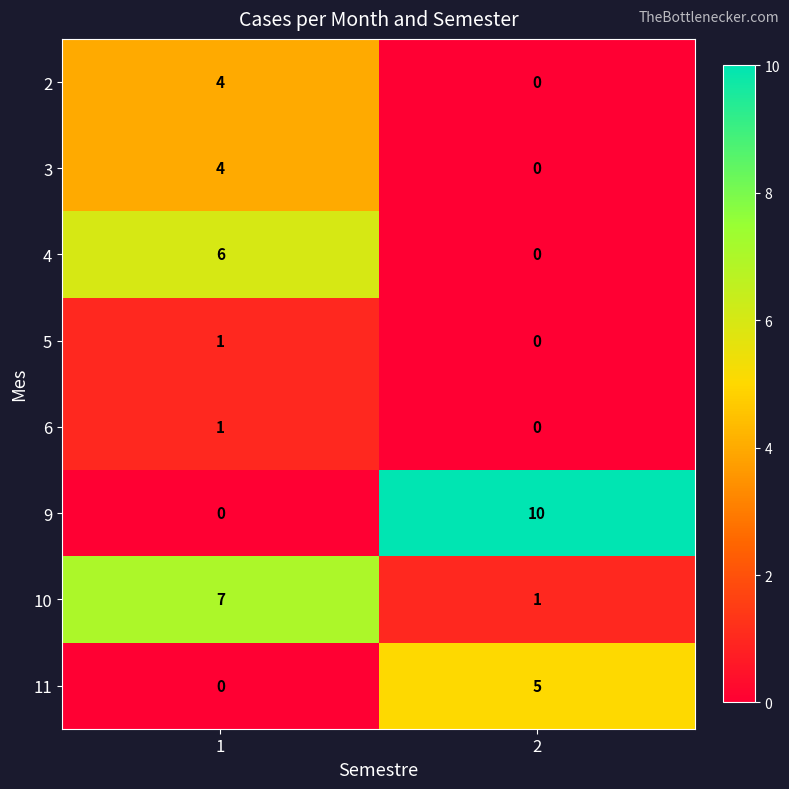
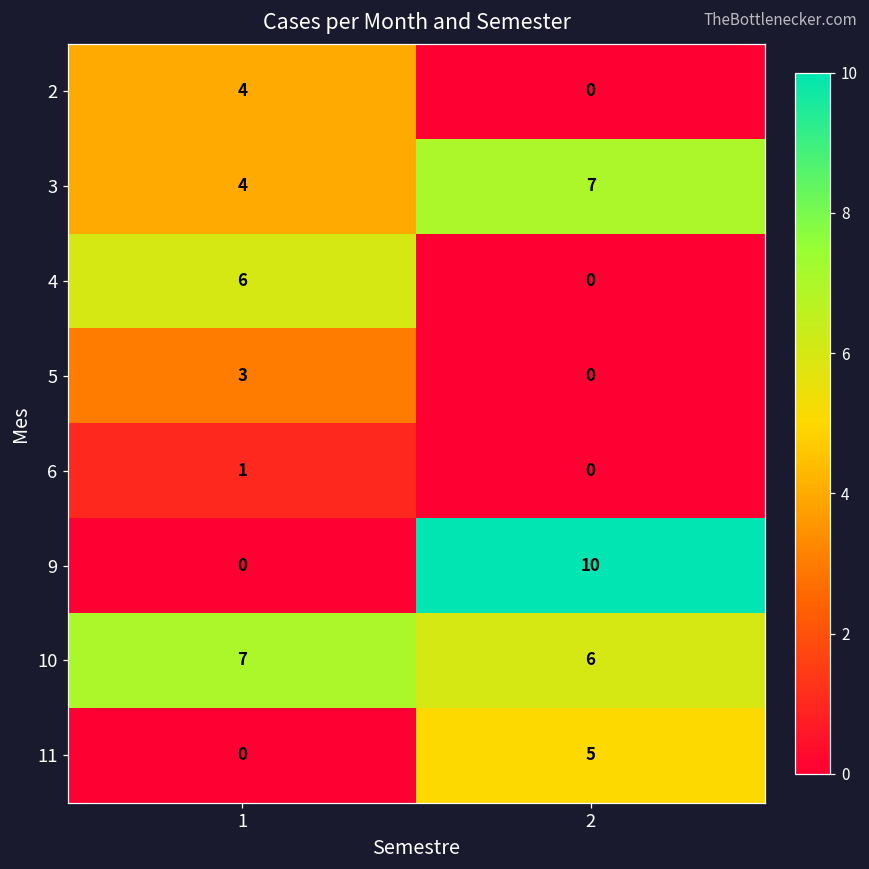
3, 2: 0 -> 7
5, 1: 1 -> 3
10, 2: 1 -> 6
